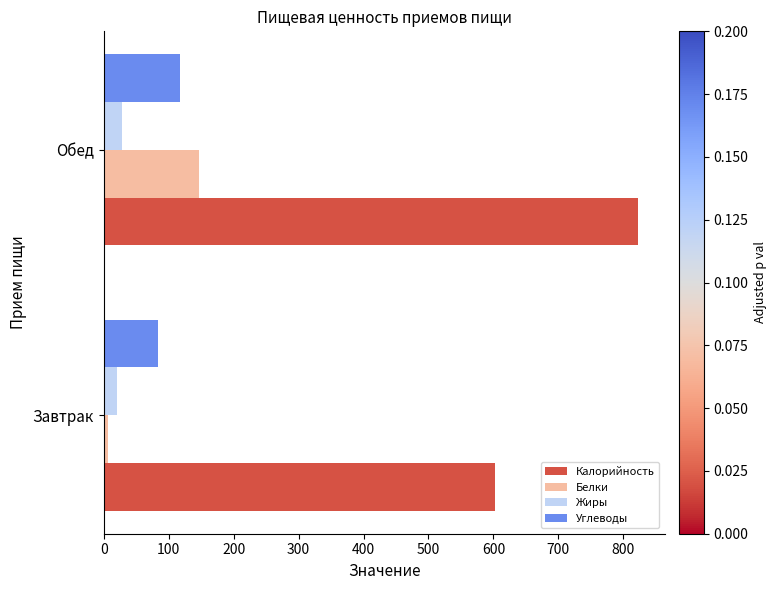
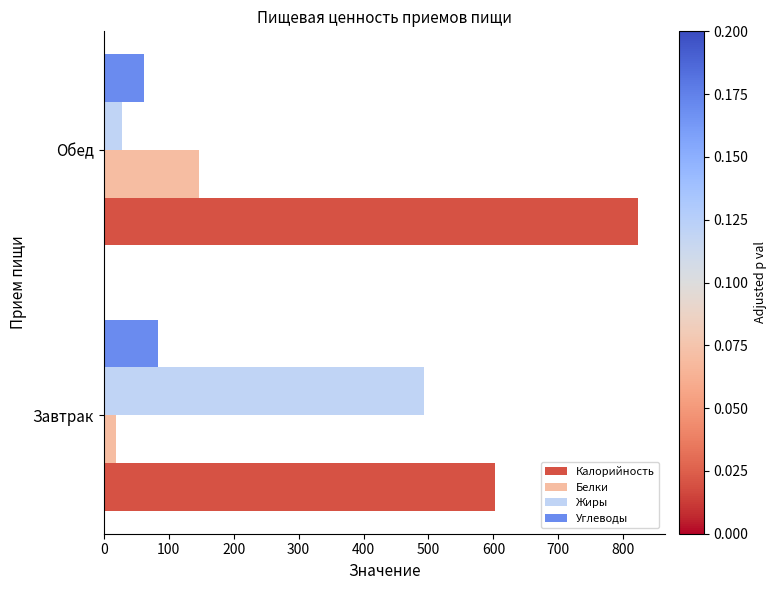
Углеводы, Обед: 120 -> 60
Жиры, Завтрак: 20 -> 490
Белки, Завтрак: 10 -> 20
